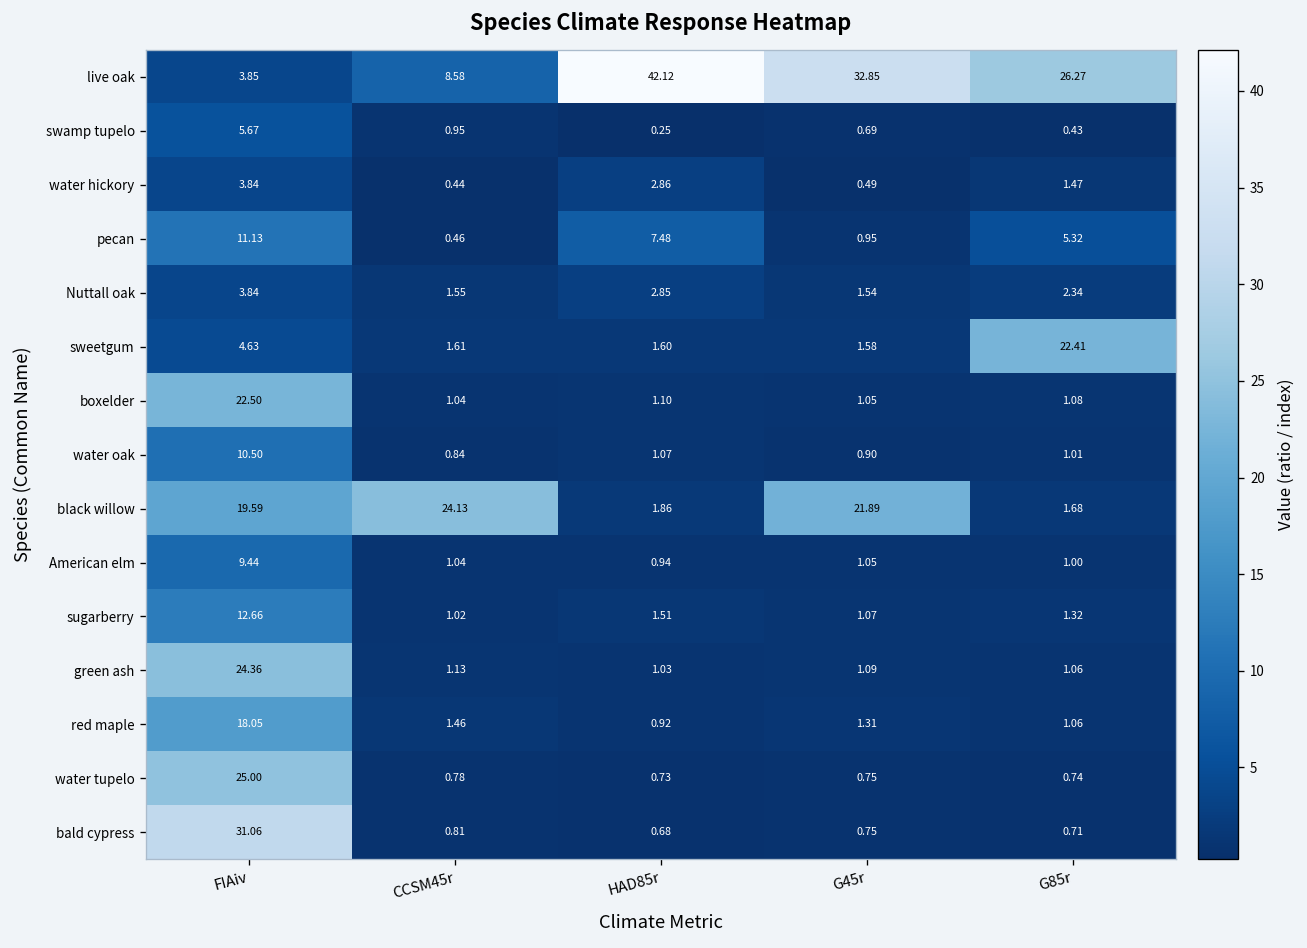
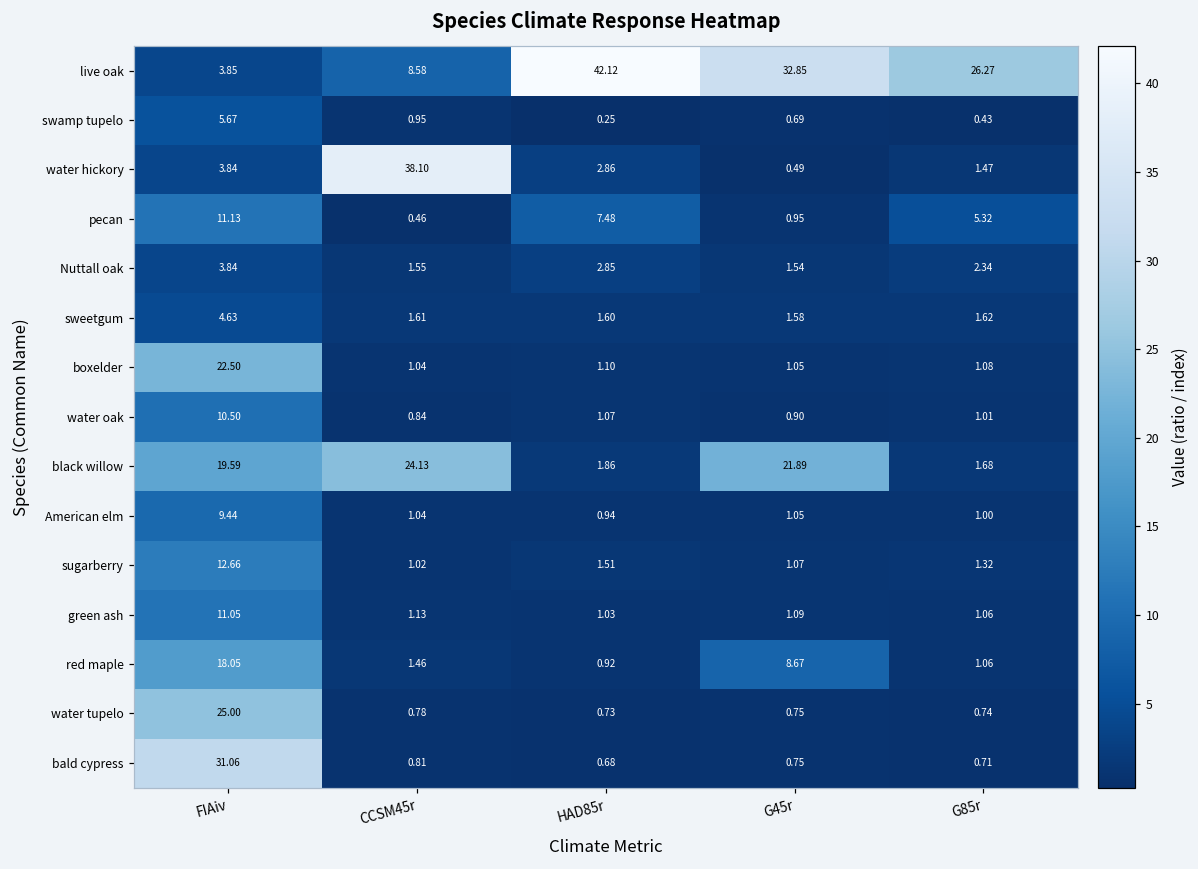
water hickory, CCSM45r: 0.44 -> 38.10
sweetgum, G85r: 22.41 -> 1.62
green ash, FIAiv: 24.36 -> 11.05
red maple, G45r: 1.31 -> 8.67
